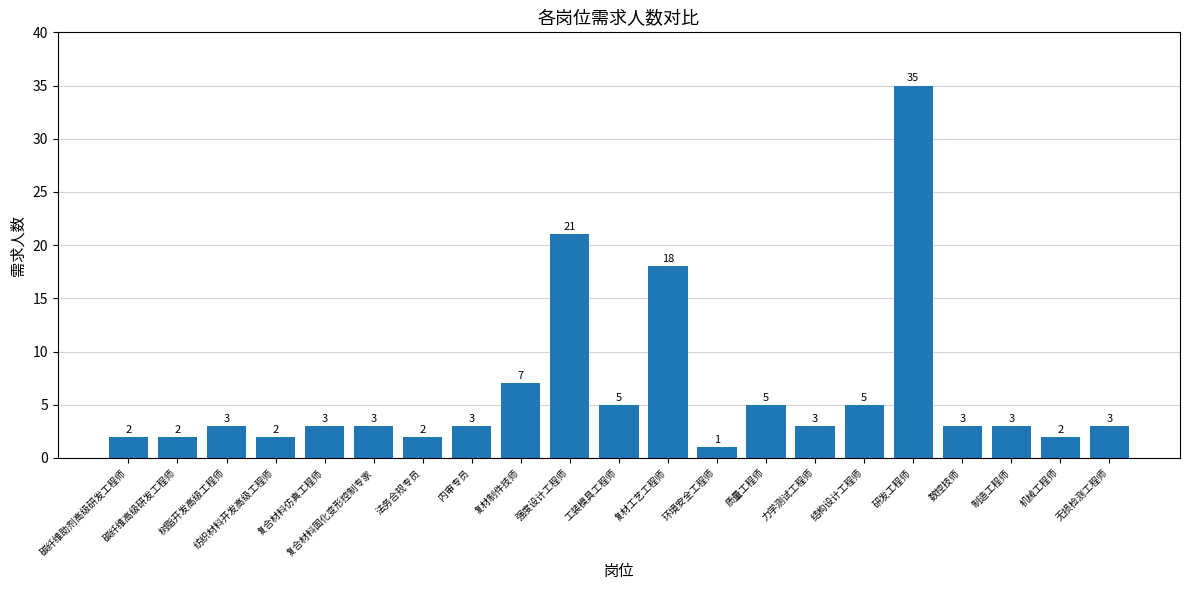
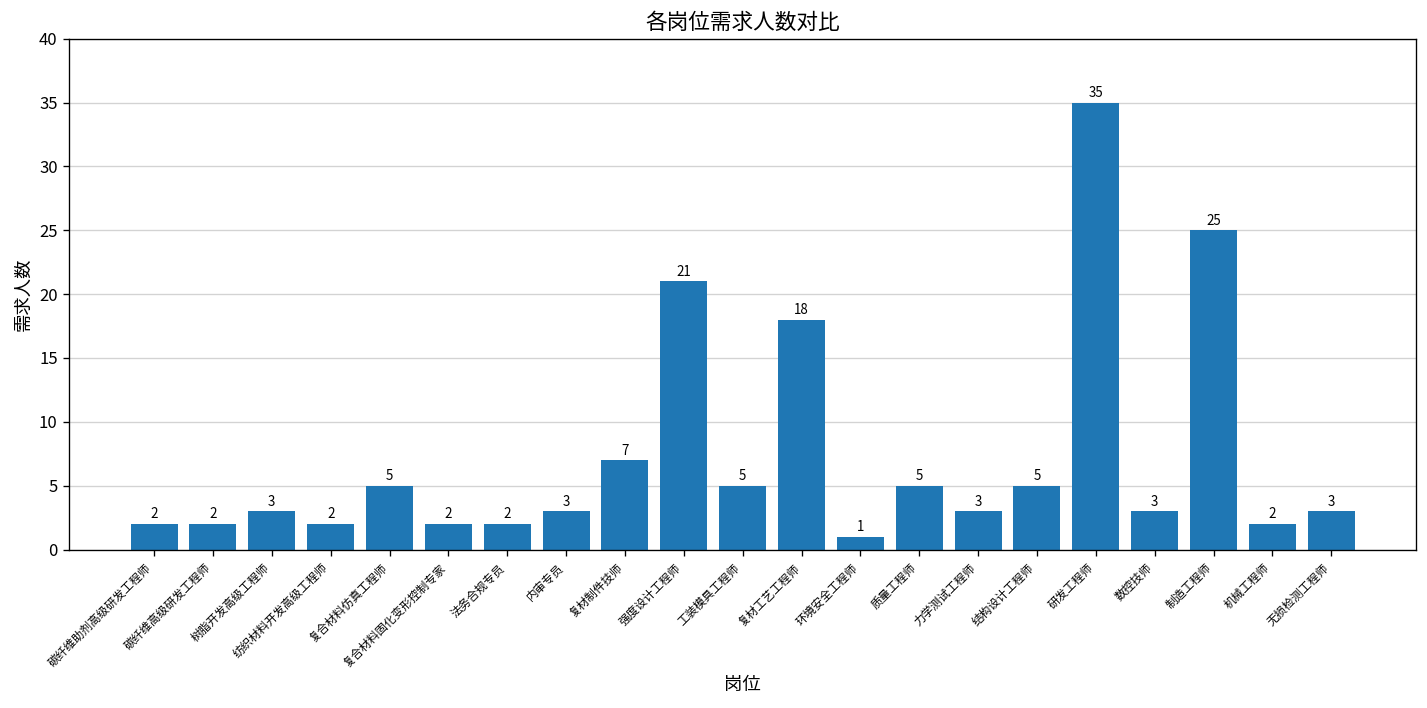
复合材料仿真工程师: 3 -> 5
复合材料固化变形控制专家: 3 -> 2
制造工程师: 3 -> 25
